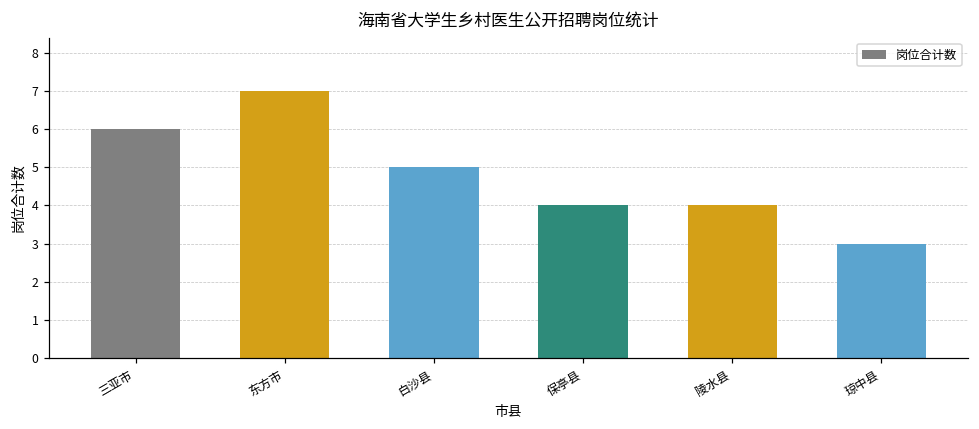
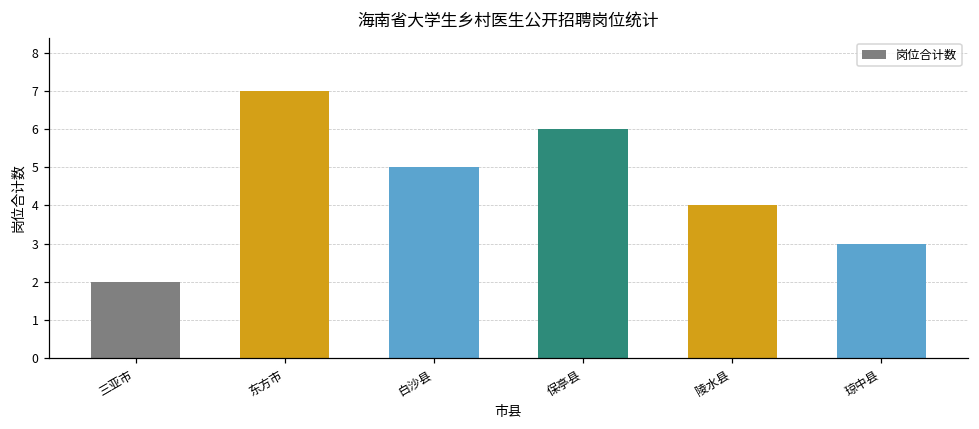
三亚市: 6 -> 2
保亭县: 4 -> 6
